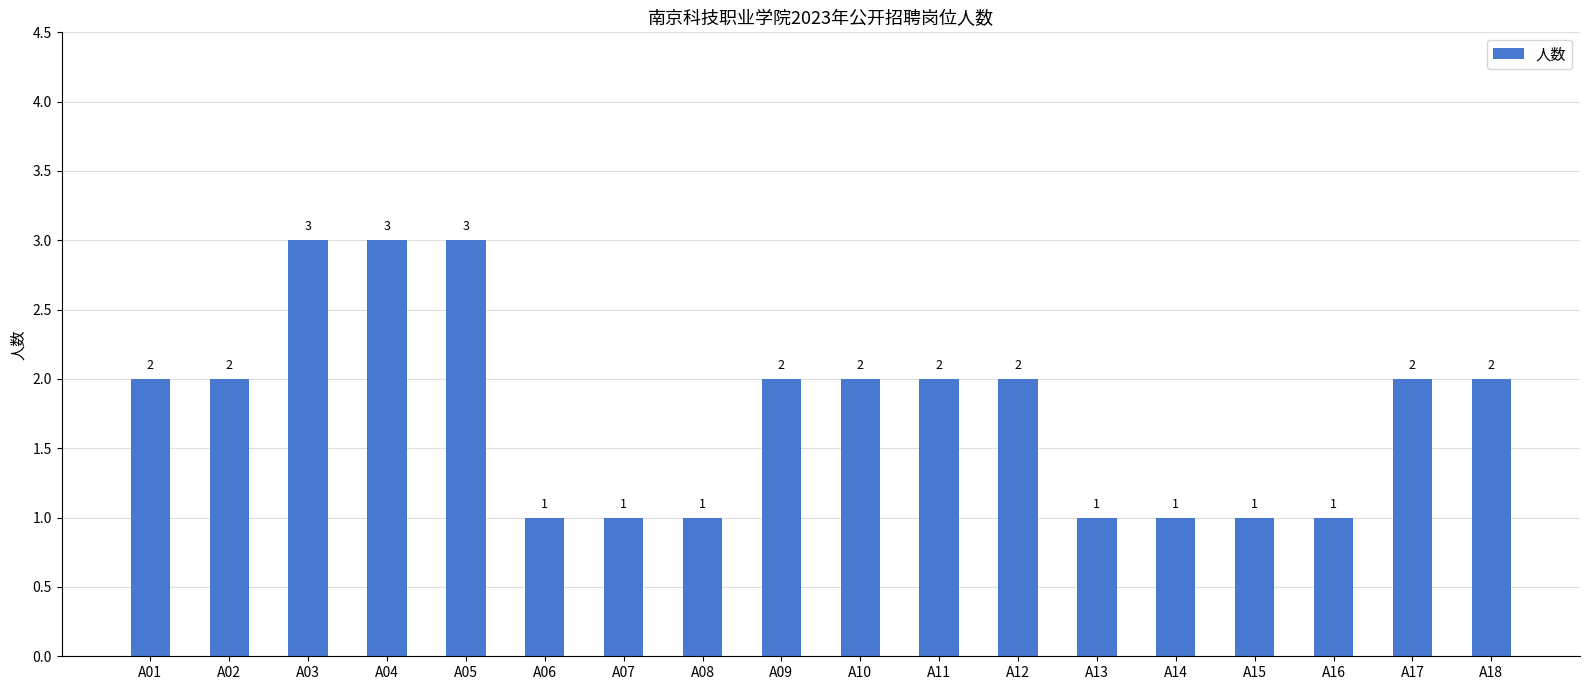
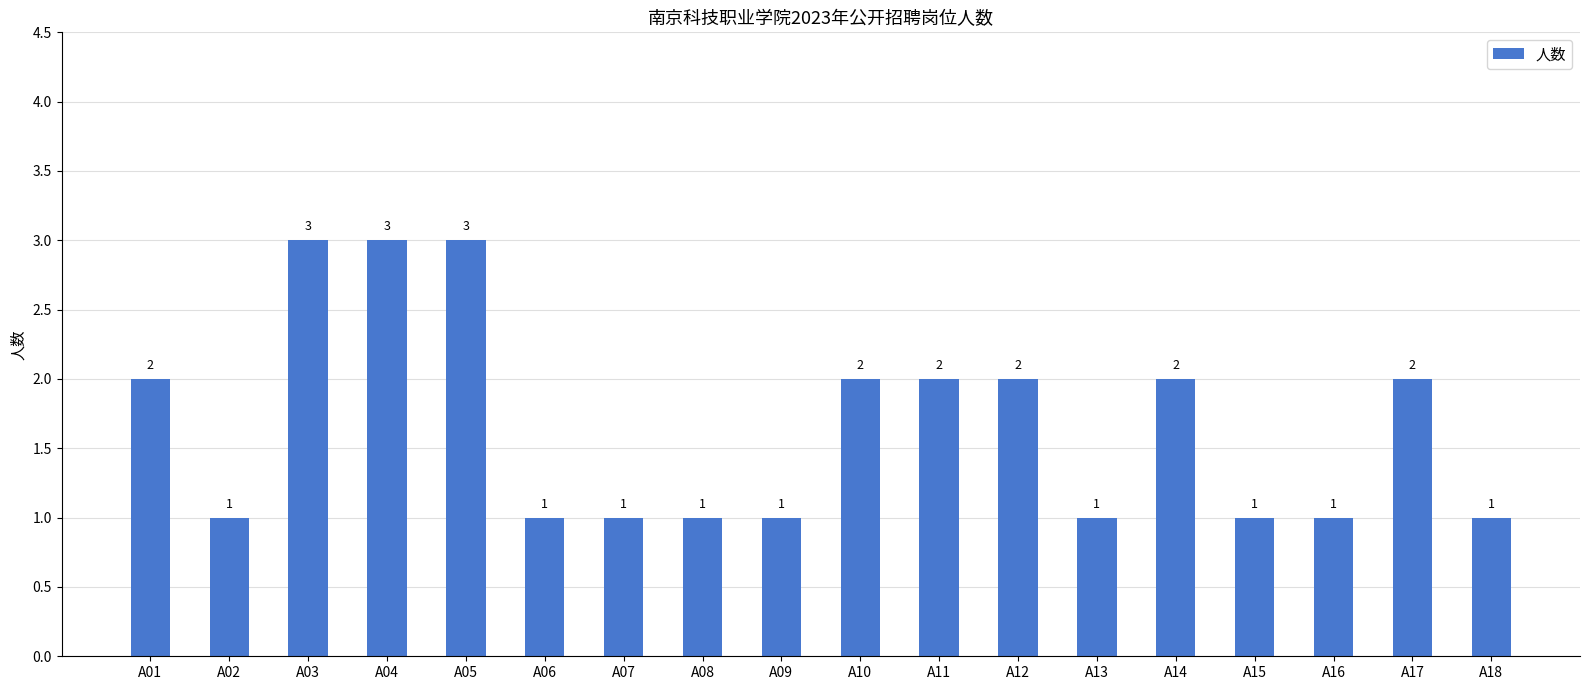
A02: 2 -> 1
A09: 2 -> 1
A14: 1 -> 2
A18: 2 -> 1
